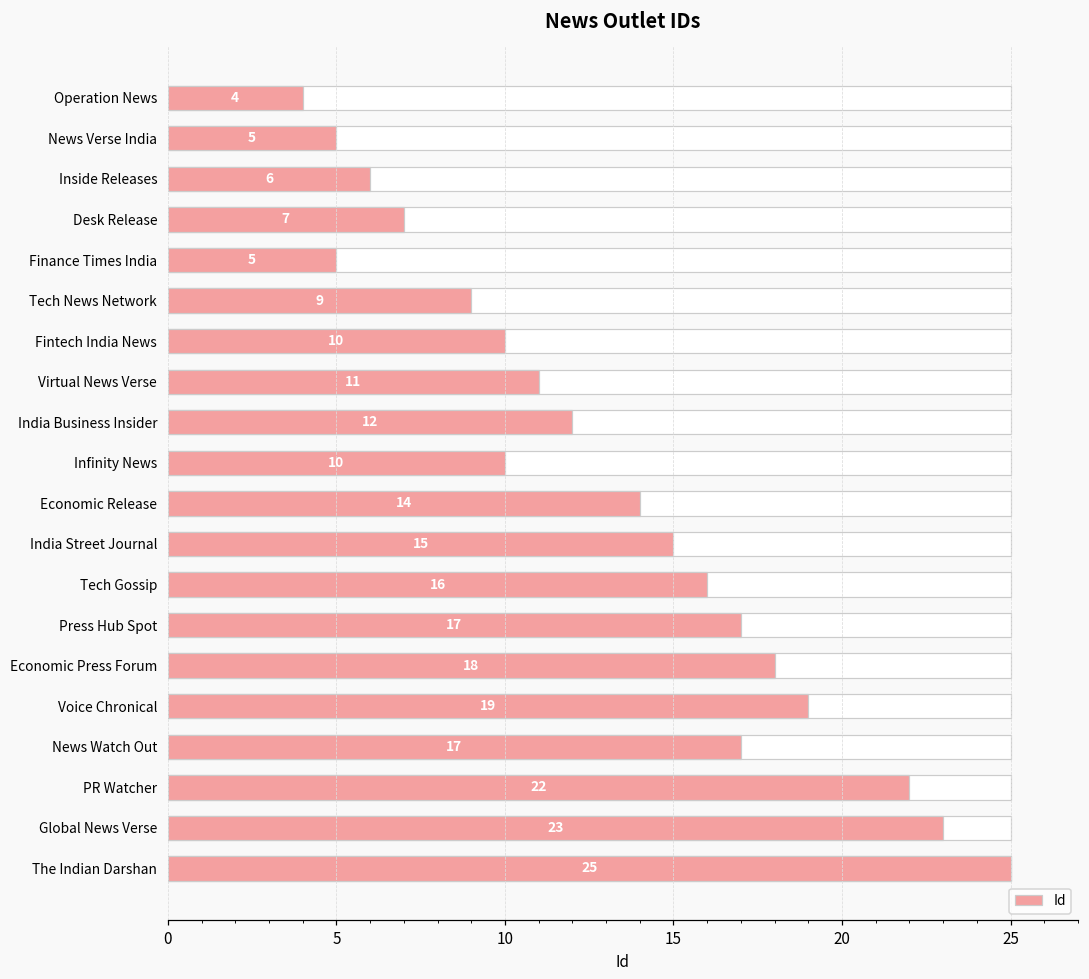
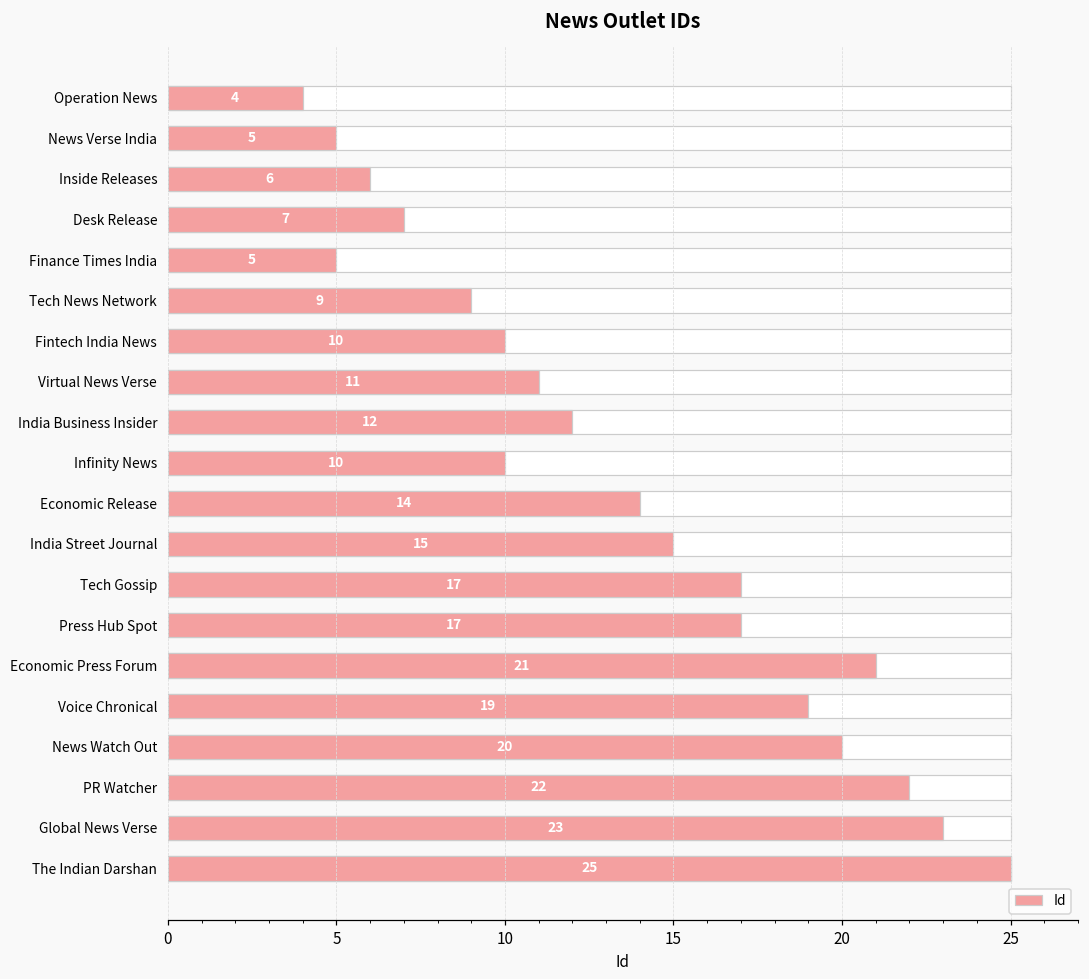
Id, Tech Gossip: 16 -> 17
Id, Economic Press Forum: 18 -> 21
Id, News Watch Out: 17 -> 20
